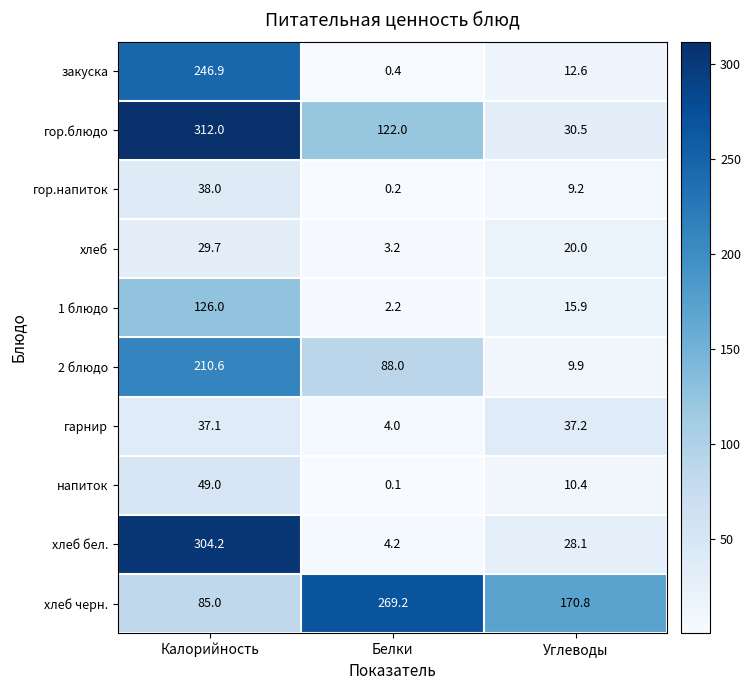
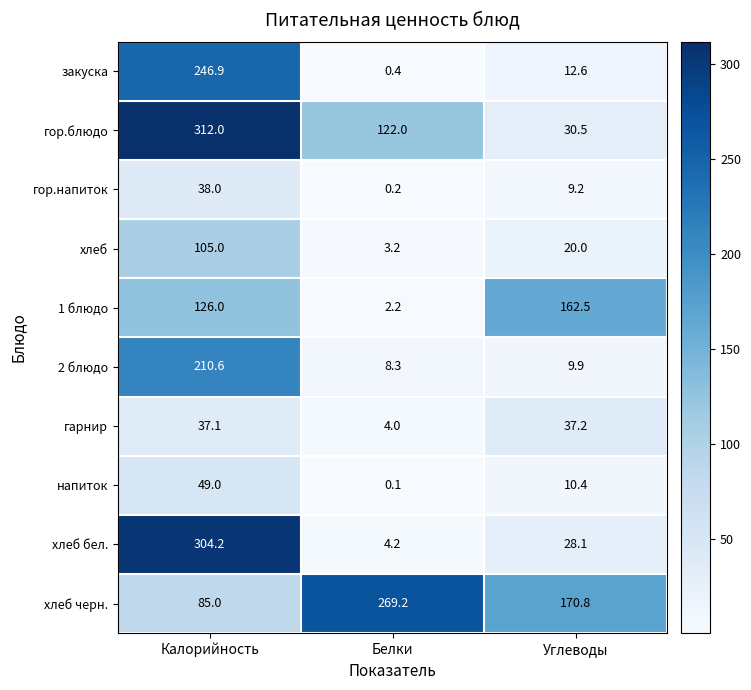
хлеб, Калорийность: 29.7 -> 105.0
1 блюдо, Углеводы: 15.9 -> 162.5
2 блюдо, Белки: 88.0 -> 8.3
